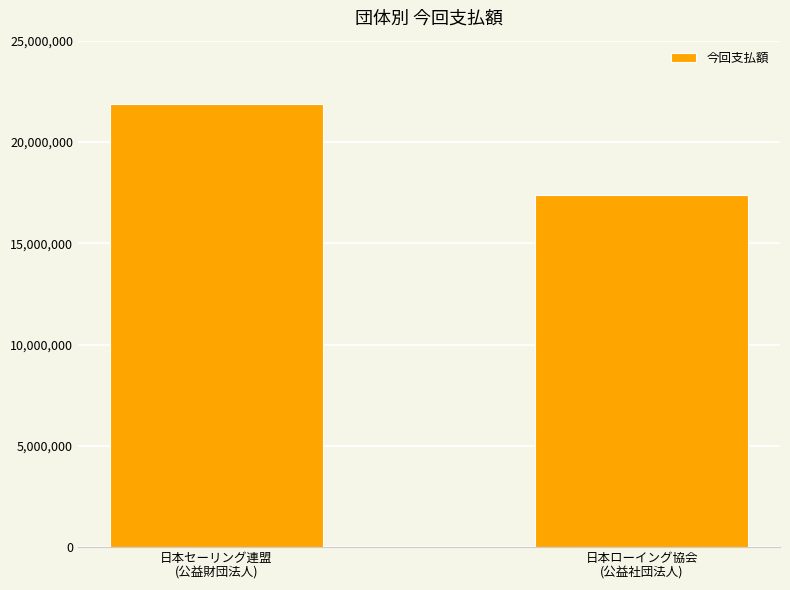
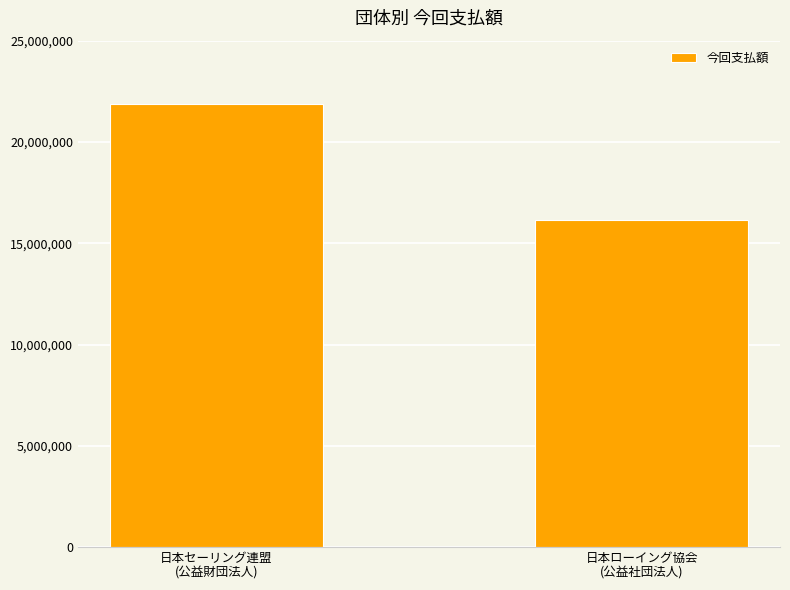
日本ローイング協会 (公益社団法人): 17,400,000 -> 16,200,000
